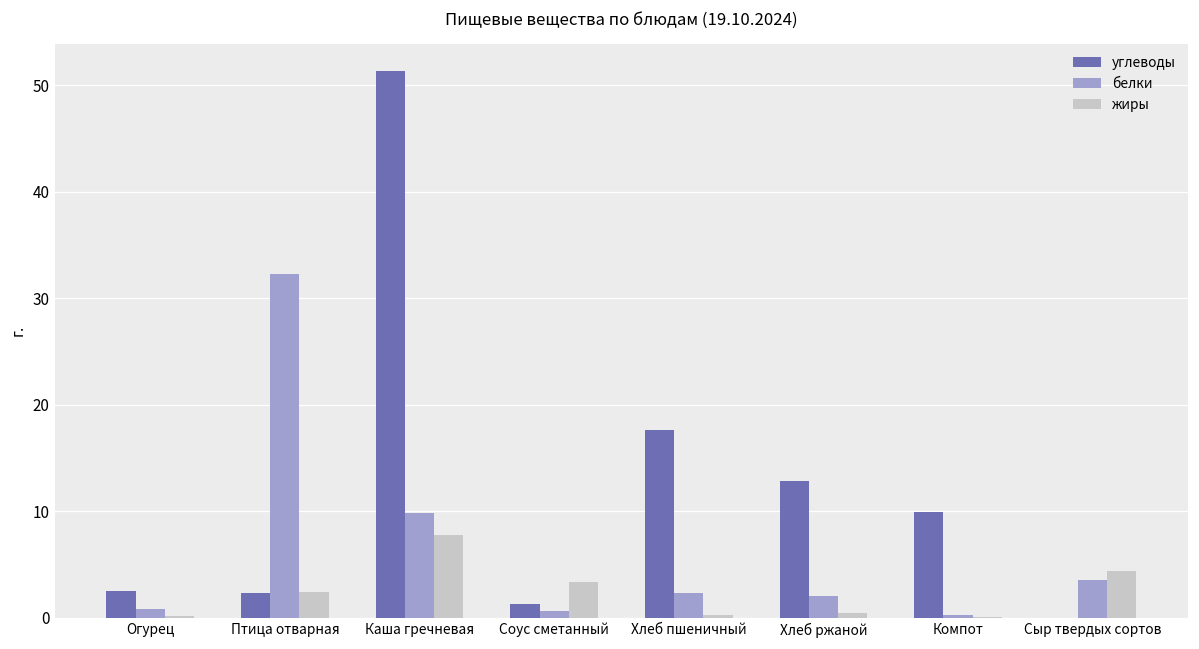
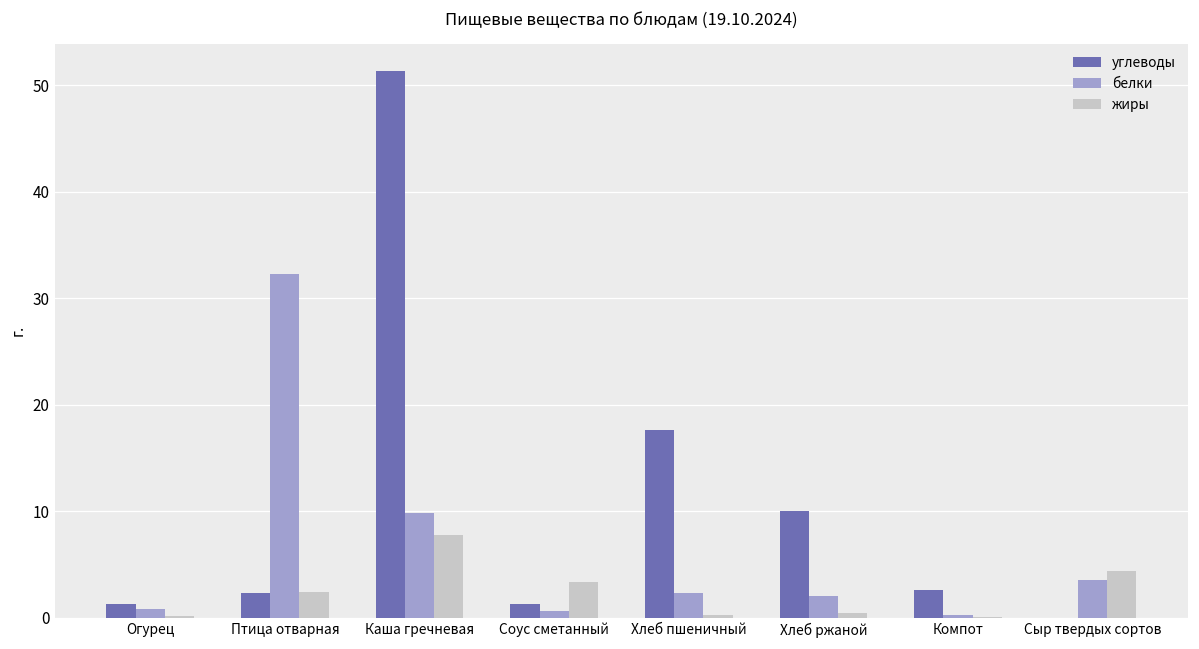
углеводы, Огурец: 3 -> 1
углеводы, Хлеб ржаной: 13 -> 10
углеводы, Компот: 10 -> 3
